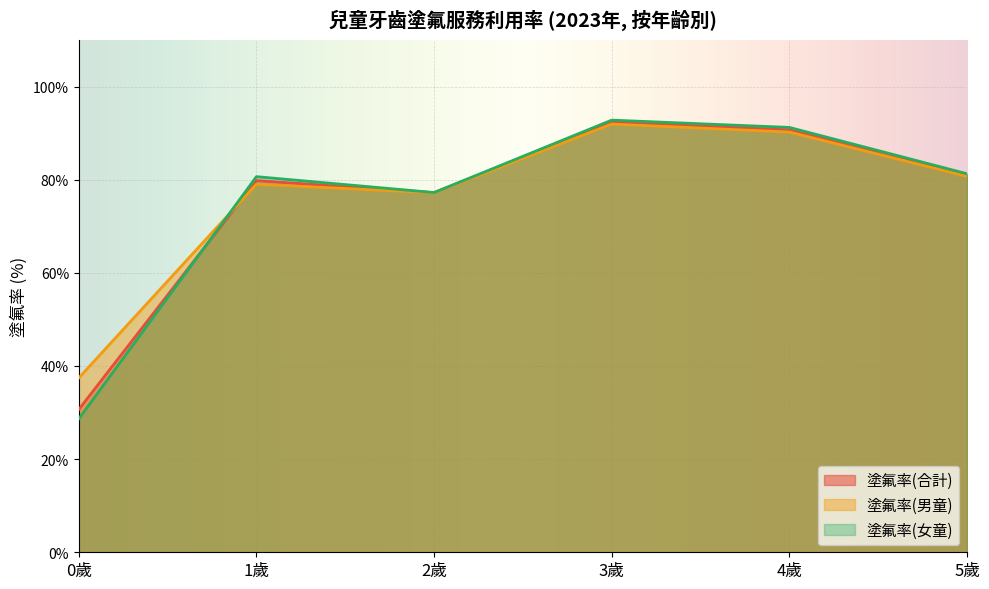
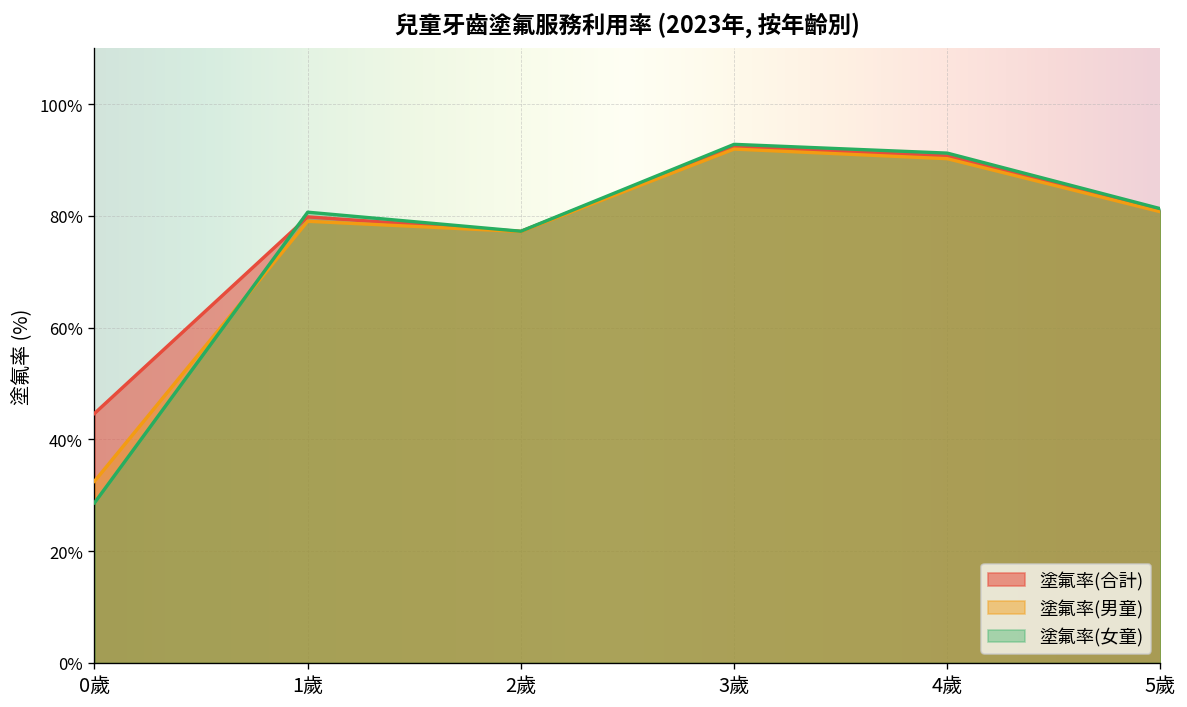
塗氟率(合計), 0歲: 31% -> 45%
塗氟率(男童), 0歲: 37% -> 33%
